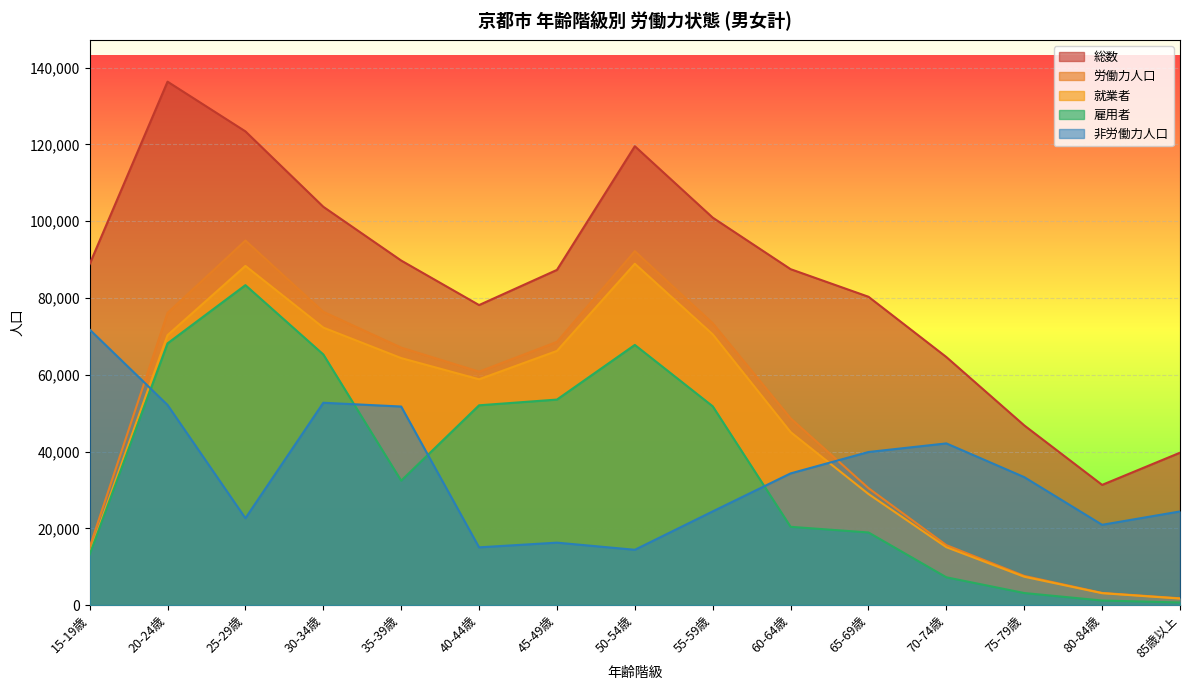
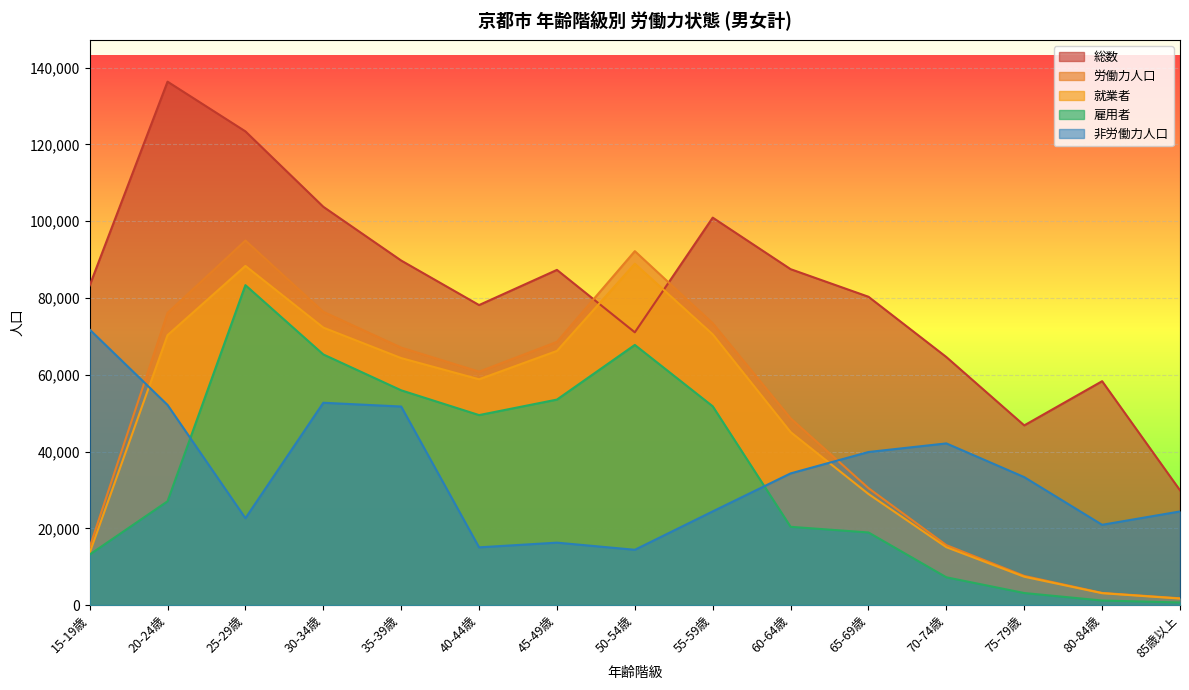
総数, 15-19歳: 89,000 -> 83,000
雇用者, 20-24歳: 68,000 -> 27,000
雇用者, 35-39歳: 32,000 -> 56,000
雇用者, 40-44歳: 52,000 -> 49,000
総数, 50-54歳: 120,000 -> 71,000
総数, 80-84歳: 31,000 -> 58,000
総数, 85歳以上: 40,000 -> 30,000
